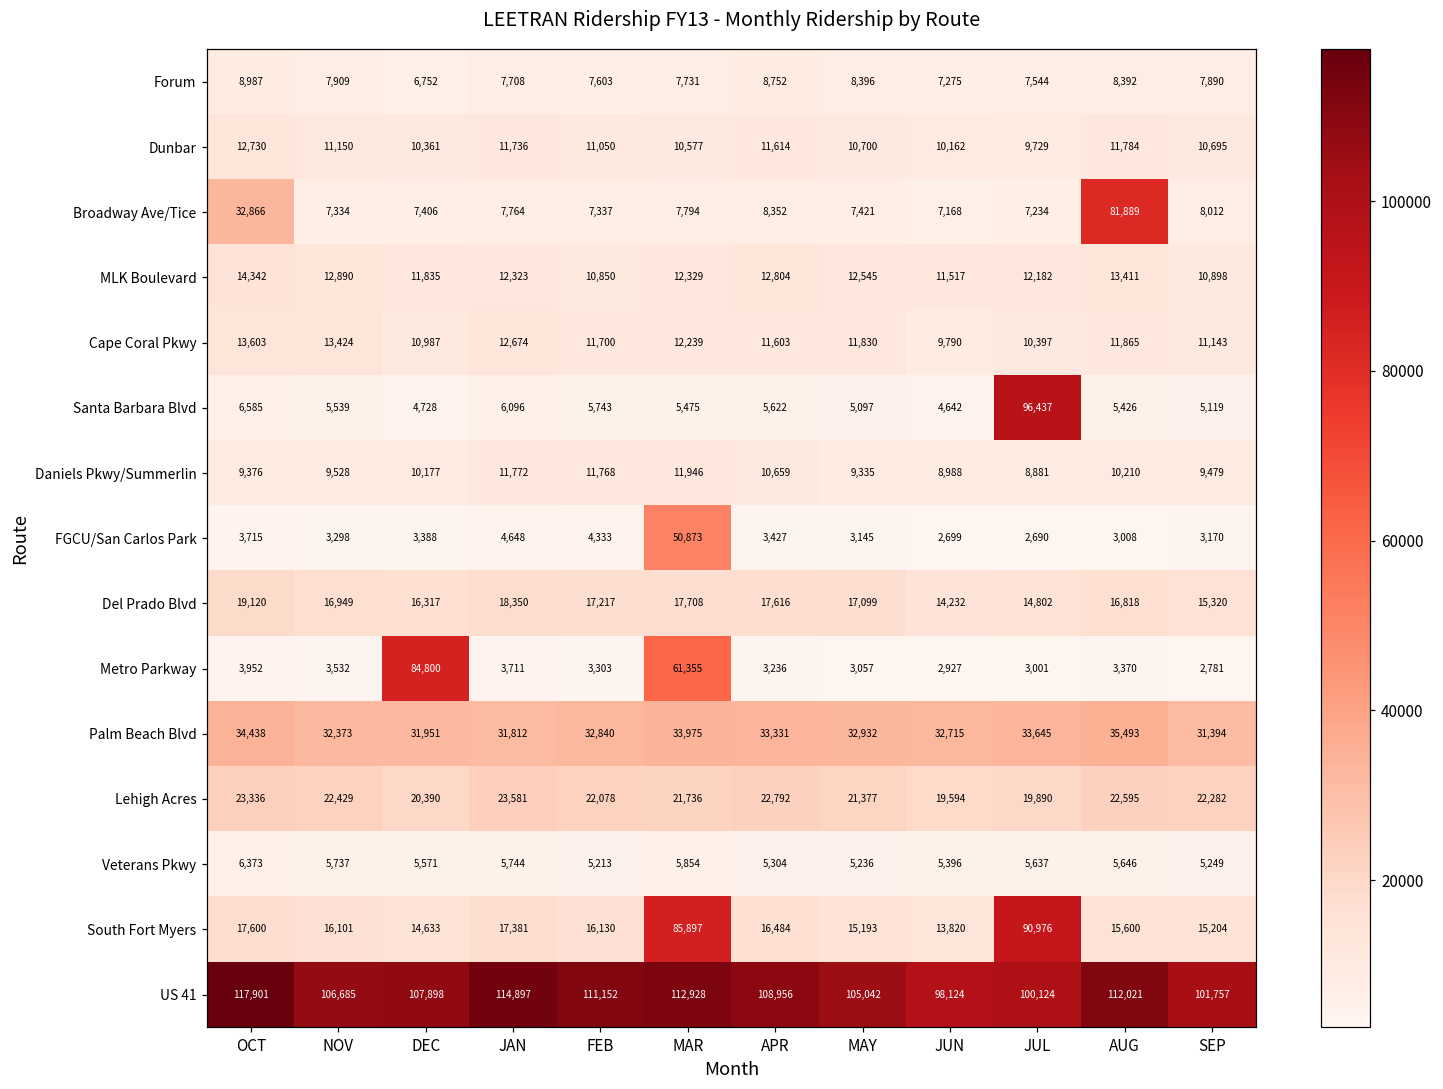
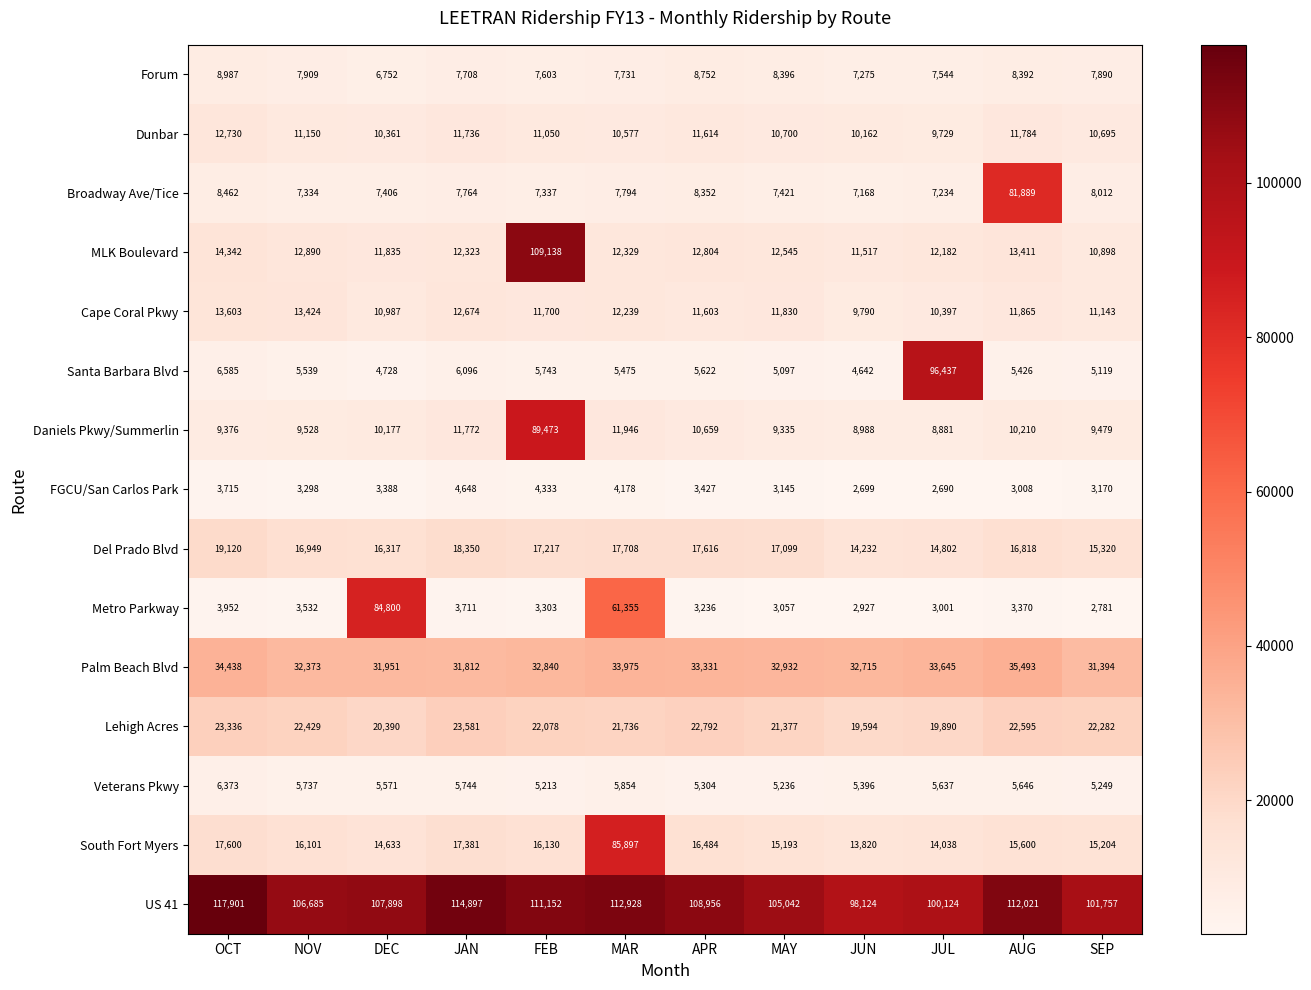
Broadway Ave/Tice, OCT: 32,866 -> 8,462
MLK Boulevard, FEB: 10,850 -> 109,138
Daniels Pkwy/Summerlin, FEB: 11,768 -> 89,473
FGCU/San Carlos Park, MAR: 50,873 -> 4,178
South Fort Myers, JUL: 90,976 -> 14,038
